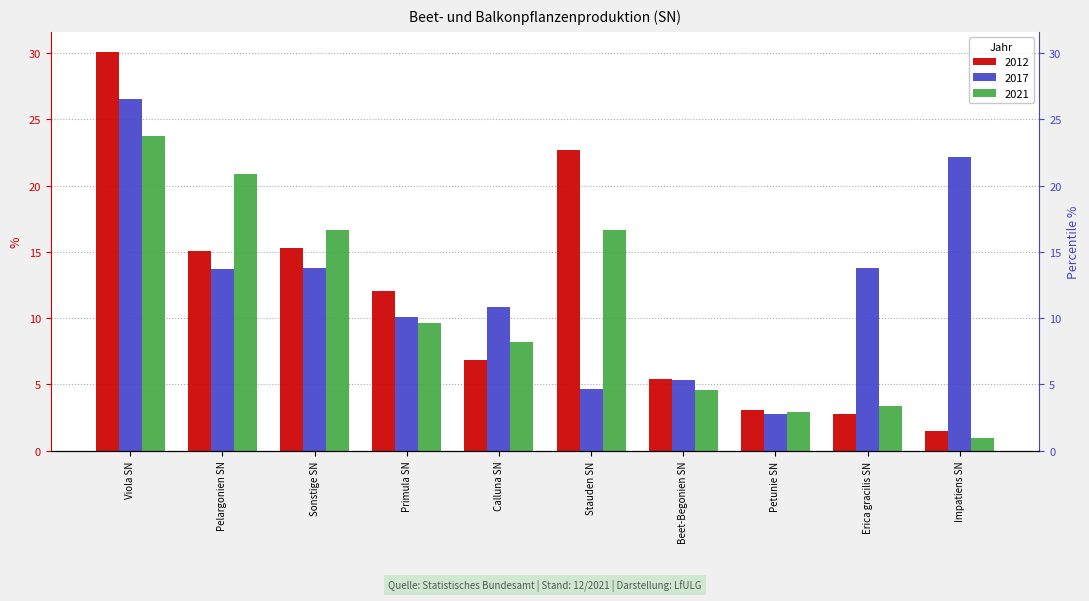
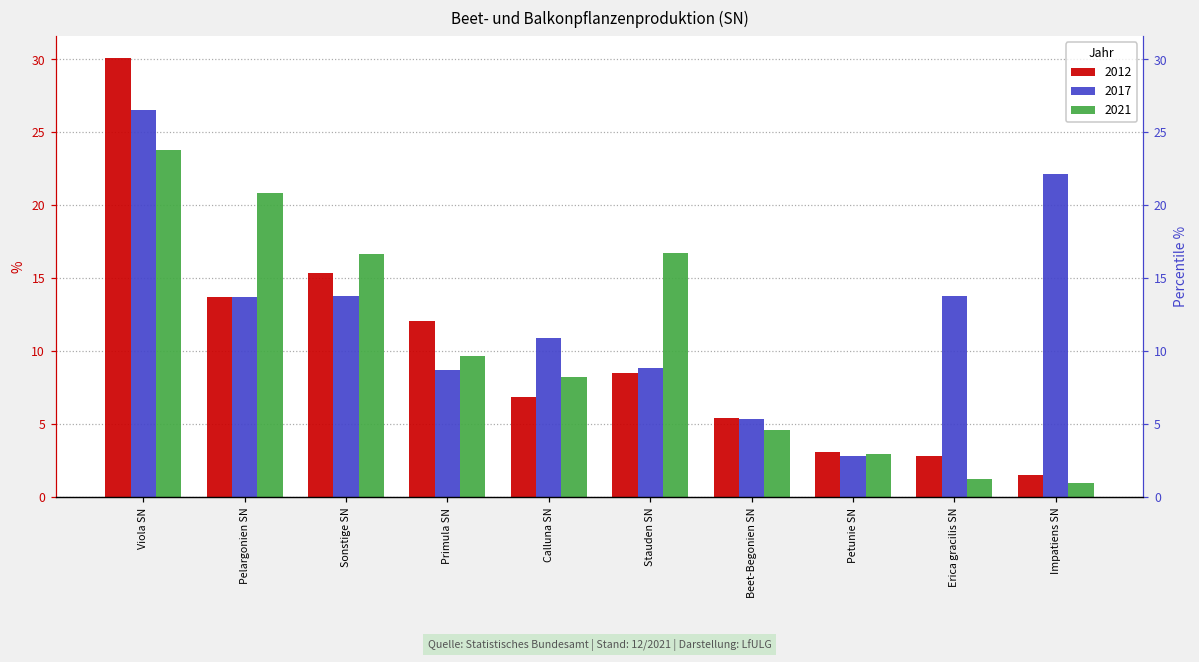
2012, Pelargonien SN: 15.1 -> 13.7
2017, Primula SN: 10.1 -> 8.7
2012, Stauden SN: 22.7 -> 8.5
2017, Stauden SN: 4.7 -> 8.8
2021, Erica gracilis SN: 3.4 -> 1.2
